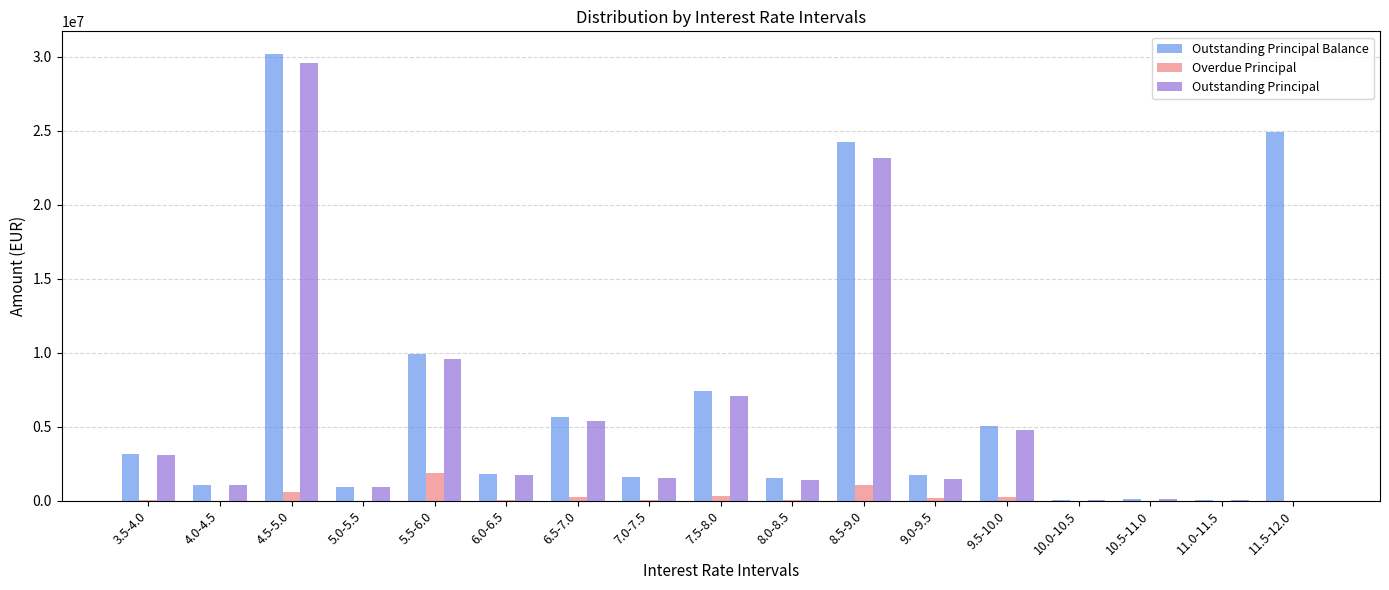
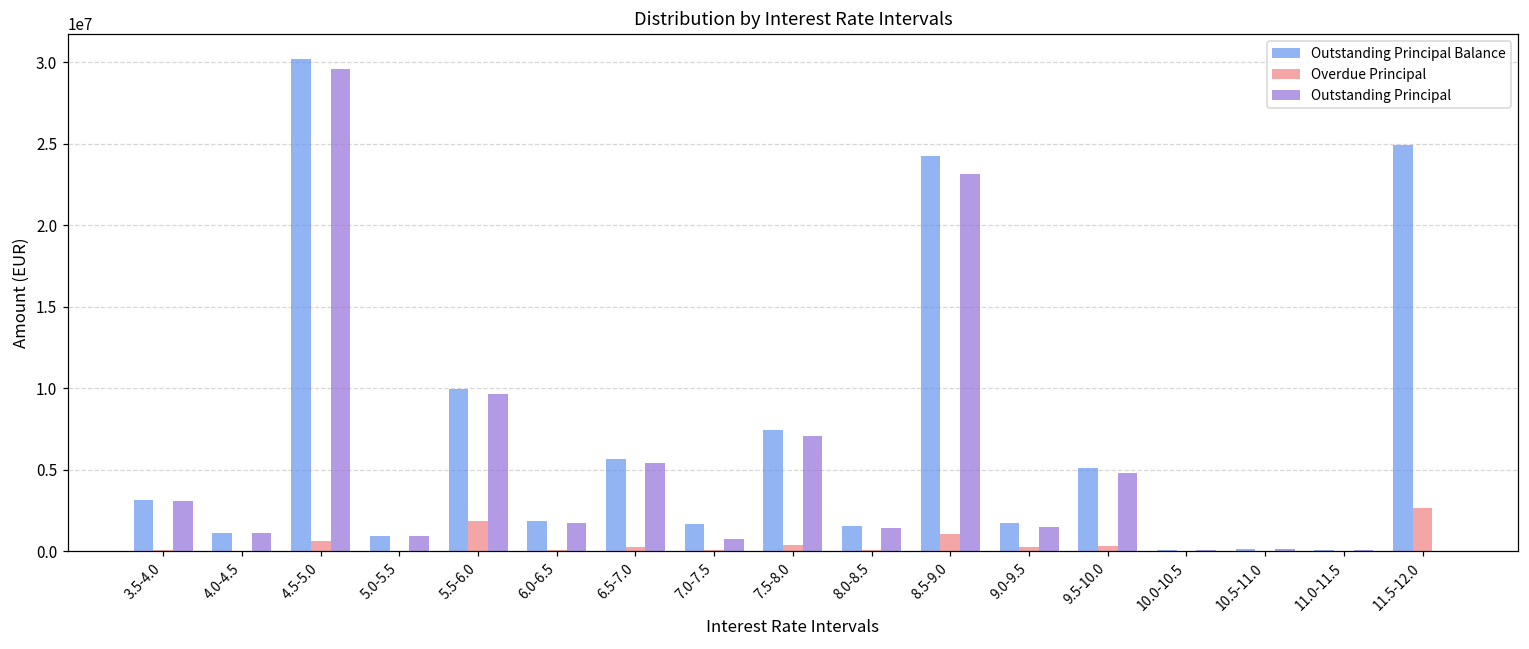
Outstanding Principal, 7.0-7.5: 1600000 -> 700000
Overdue Principal, 11.5-12.0: 0 -> 2600000
